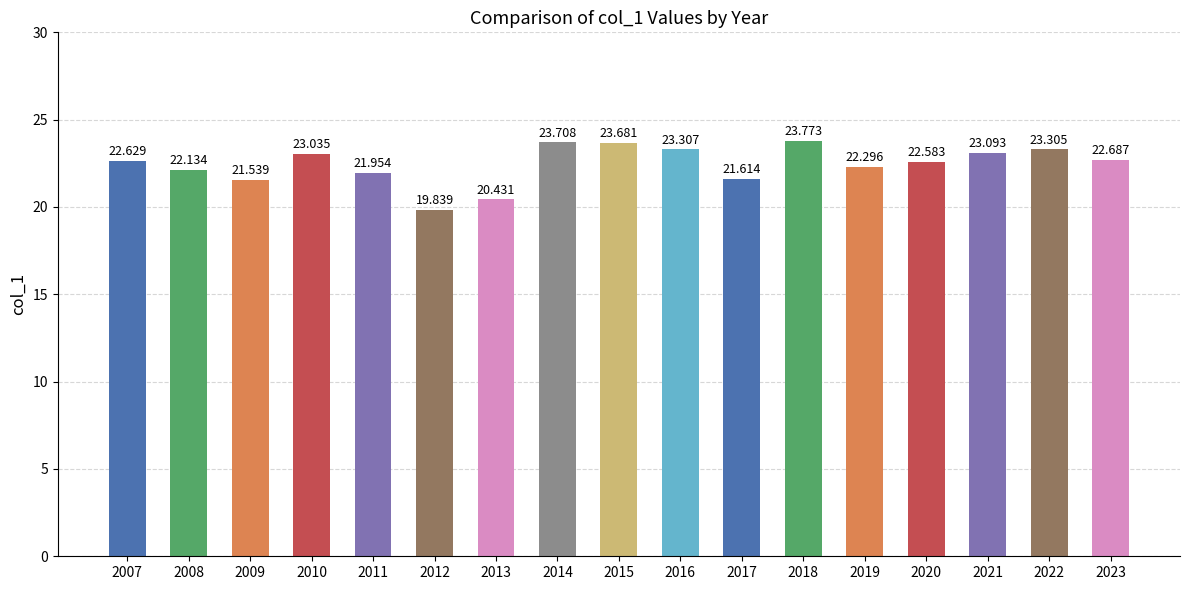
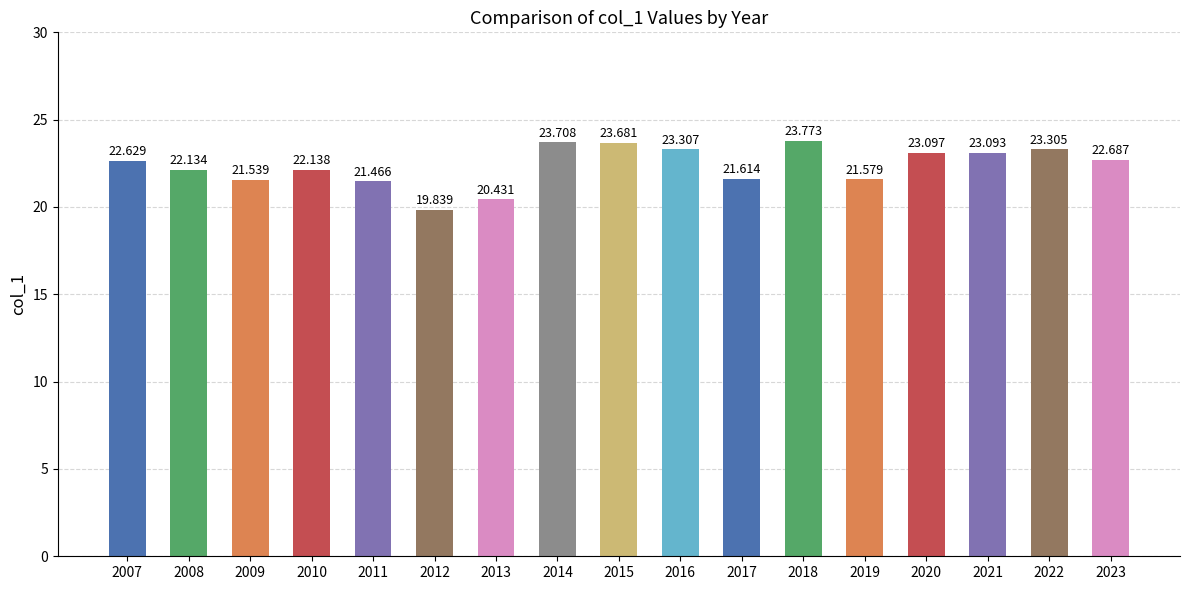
2010: 23.035 -> 22.138
2011: 21.954 -> 21.466
2019: 22.296 -> 21.579
2020: 22.583 -> 23.097
